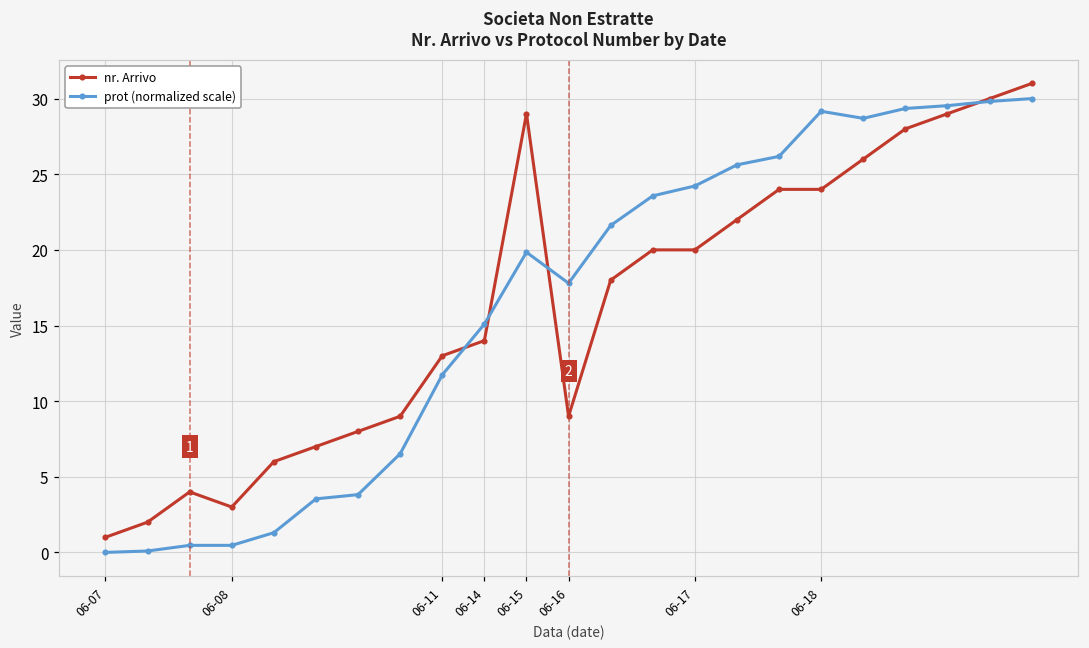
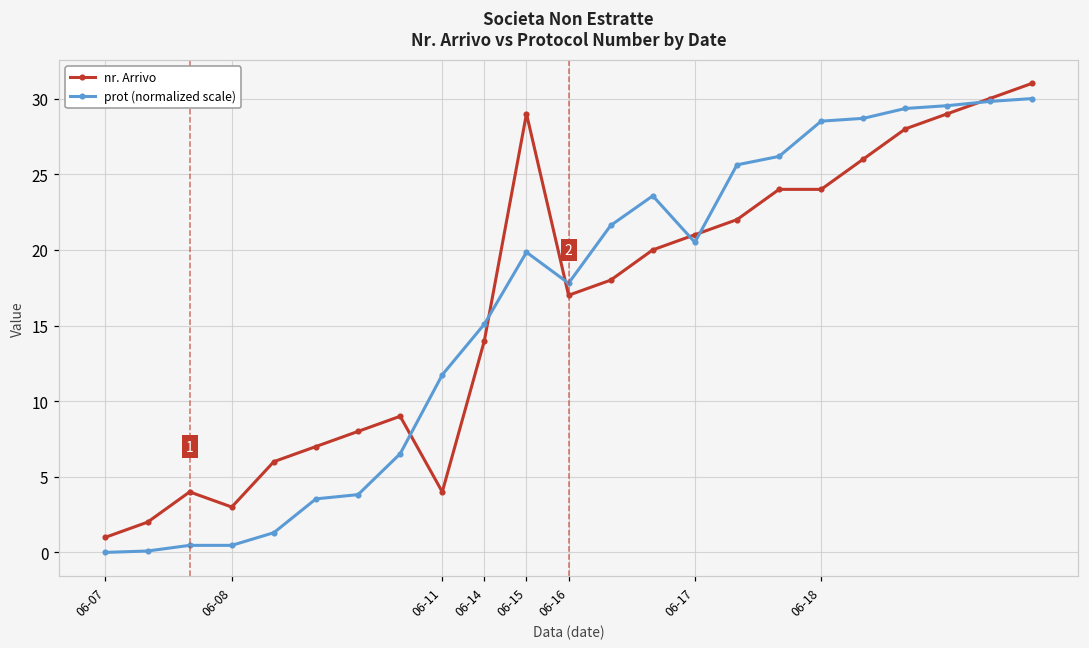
nr. Arrivo, 06-11: 13 -> 4
nr. Arrivo, 06-16: 9 -> 17
nr. Arrivo, 06-17: 20 -> 21
prot (normalized scale), 06-17: 24.2 -> 20.5
prot (normalized scale), 06-18: 29.2 -> 28.5
